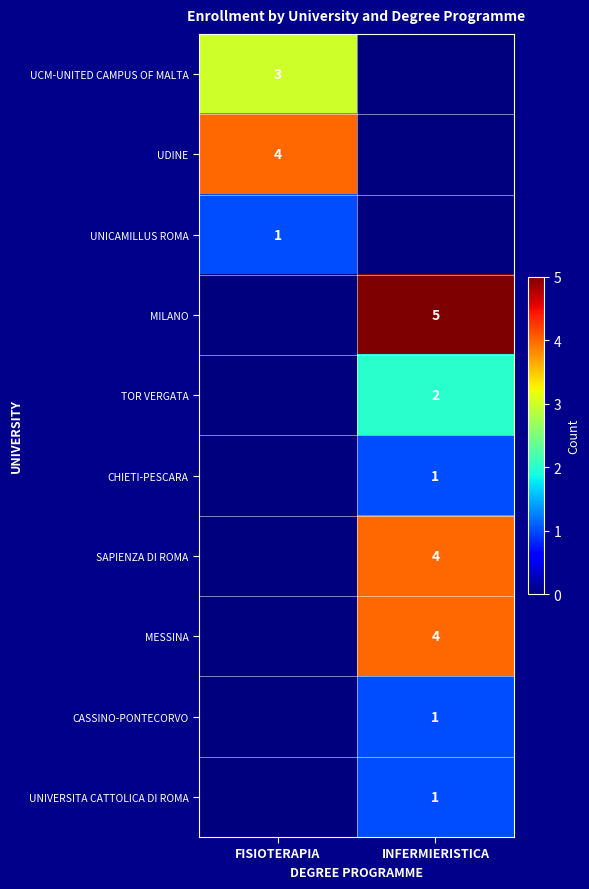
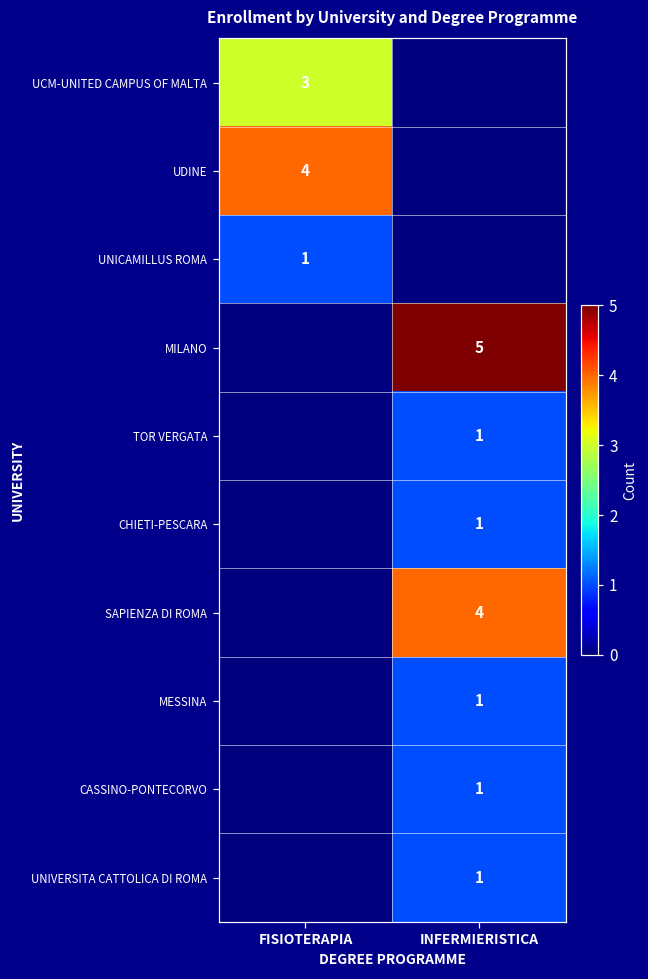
TOR VERGATA, INFERMIERISTICA: 2 -> 1
MESSINA, INFERMIERISTICA: 4 -> 1
